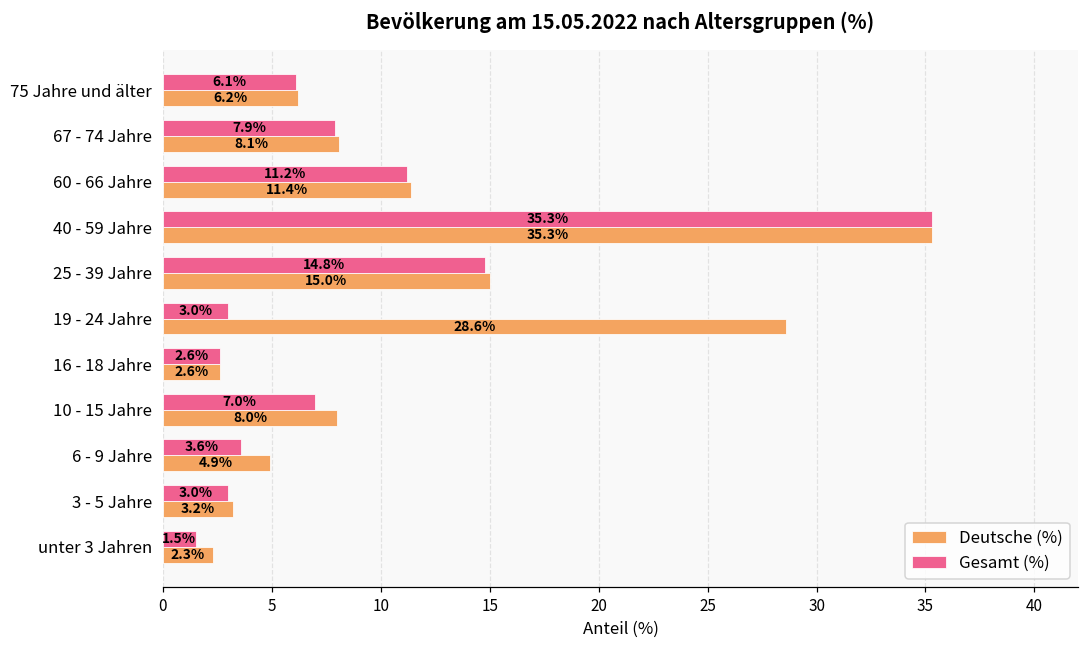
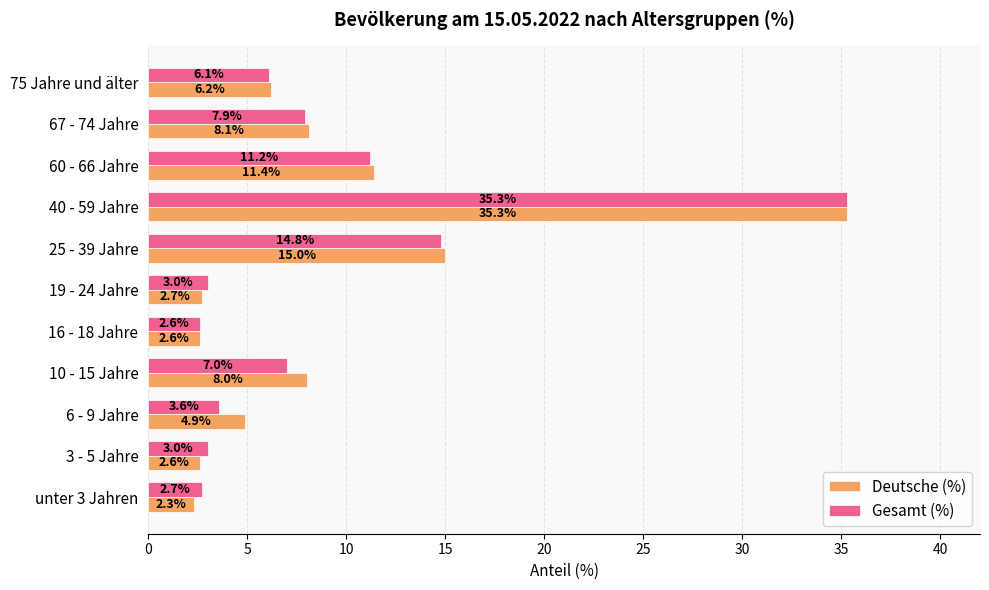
Deutsche (%), 19 - 24 Jahre: 28.6% -> 2.7%
Deutsche (%), 3 - 5 Jahre: 3.2% -> 2.6%
Gesamt (%), unter 3 Jahren: 1.5% -> 2.7%
